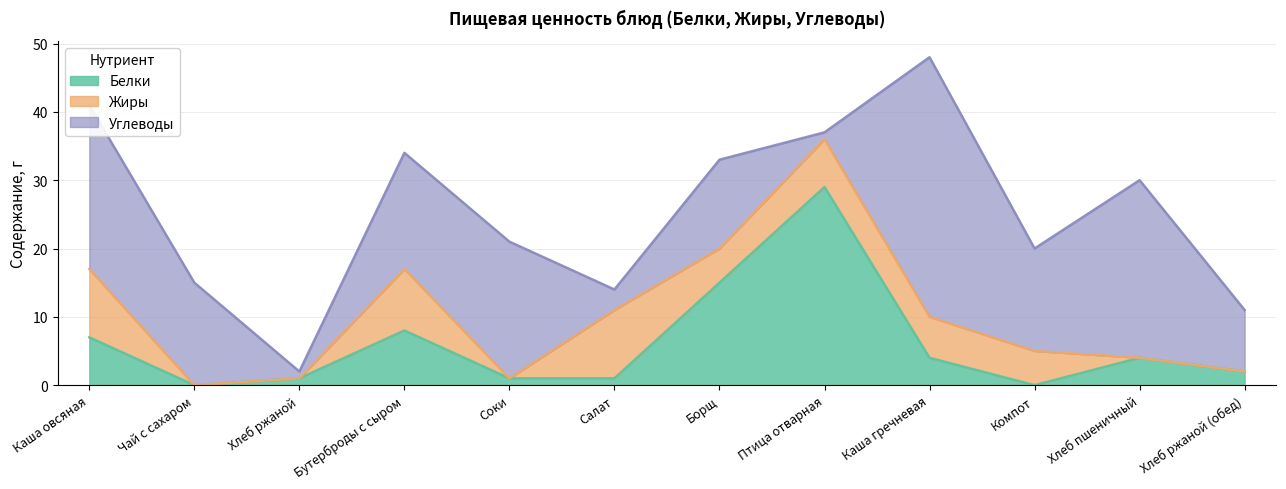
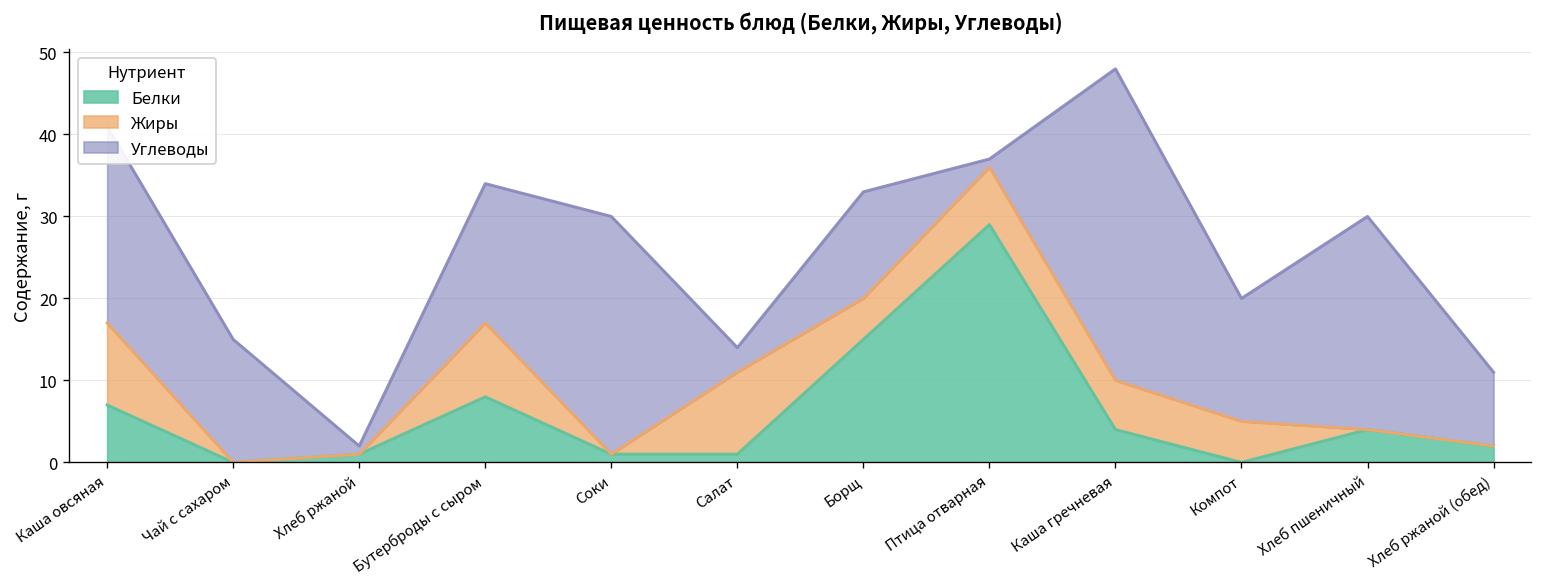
Углеводы, Соки: 20 -> 29
